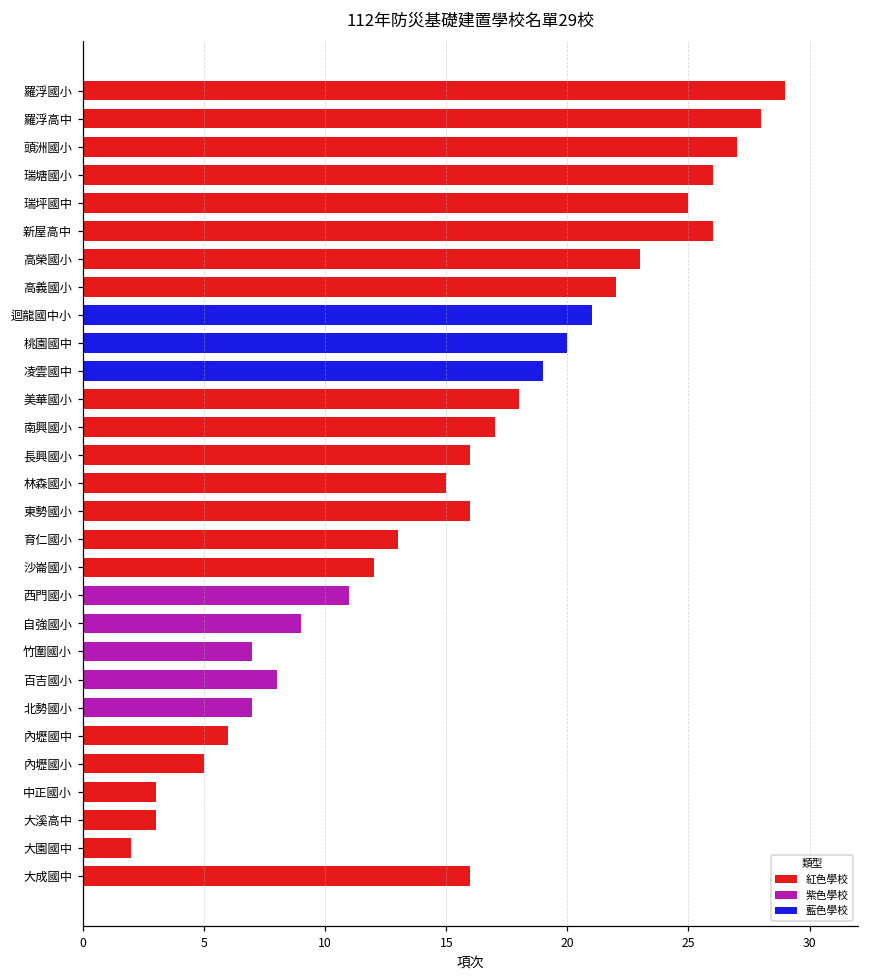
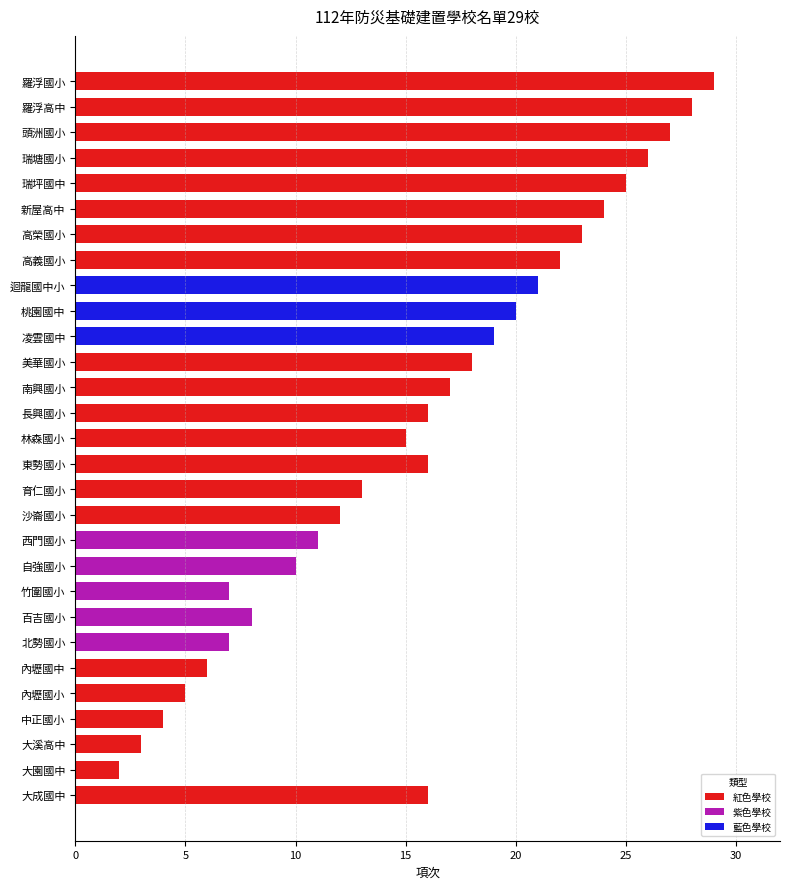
新屋高中: 26 -> 24
自強國小: 9 -> 10
中正國小: 3 -> 4
